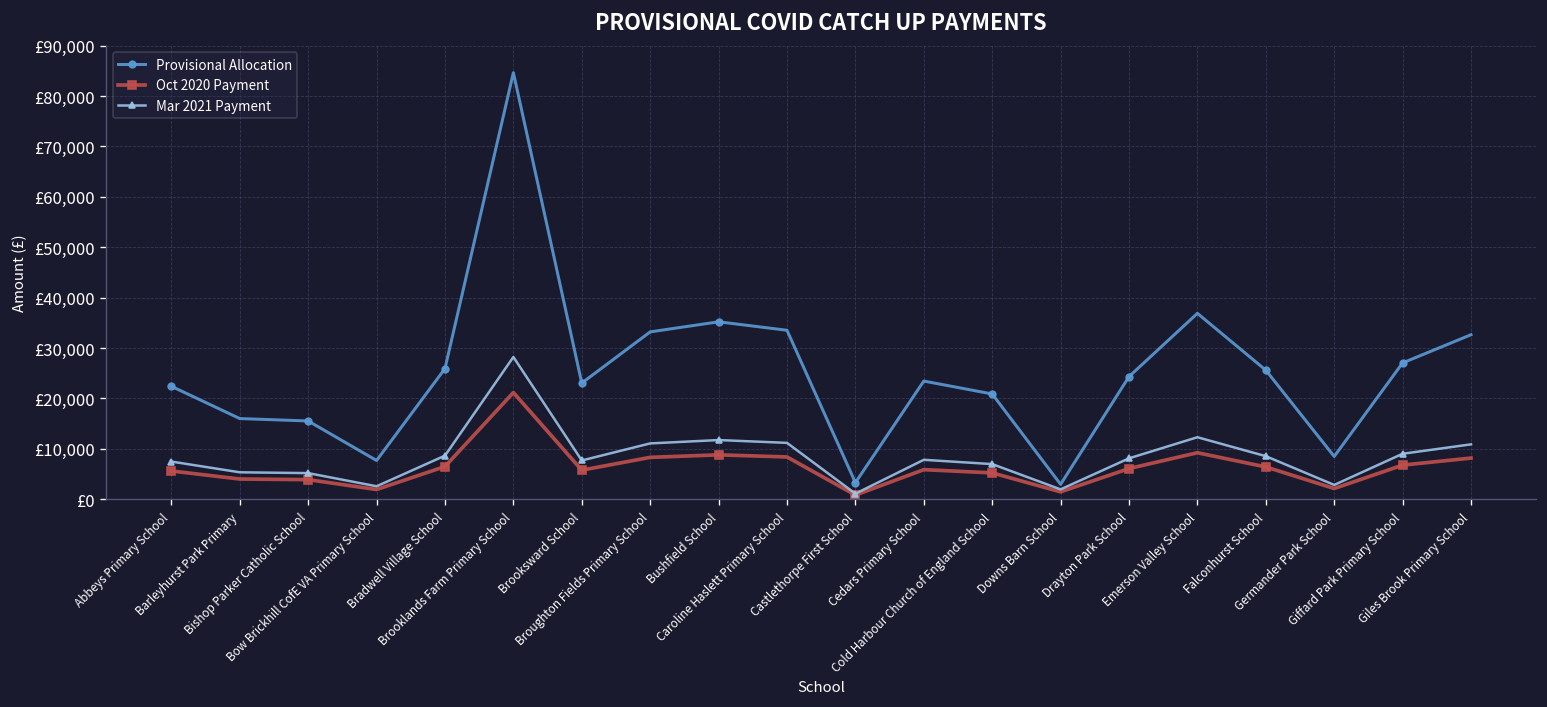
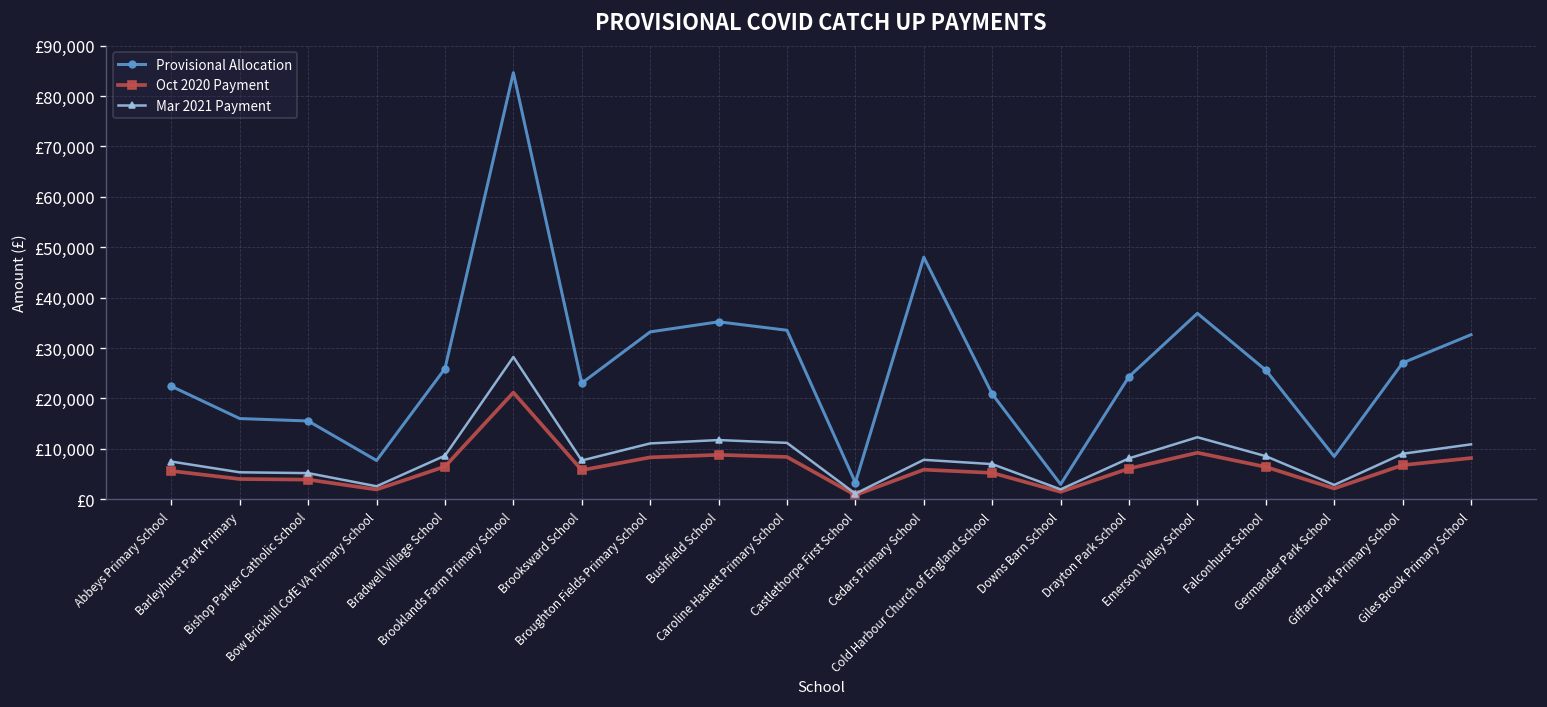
Provisional Allocation, Cedars Primary School: £23,000 -> £48,000
